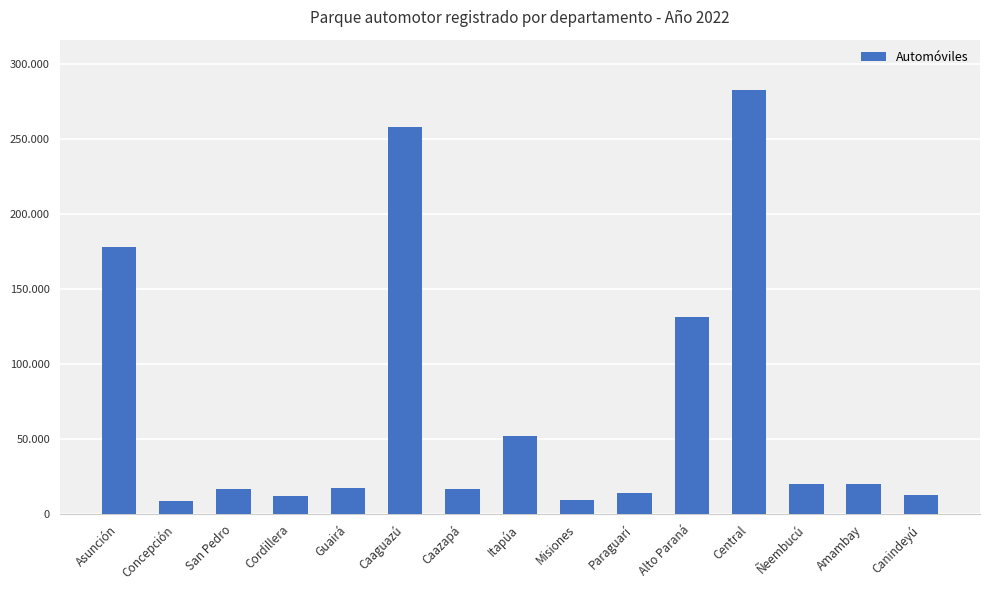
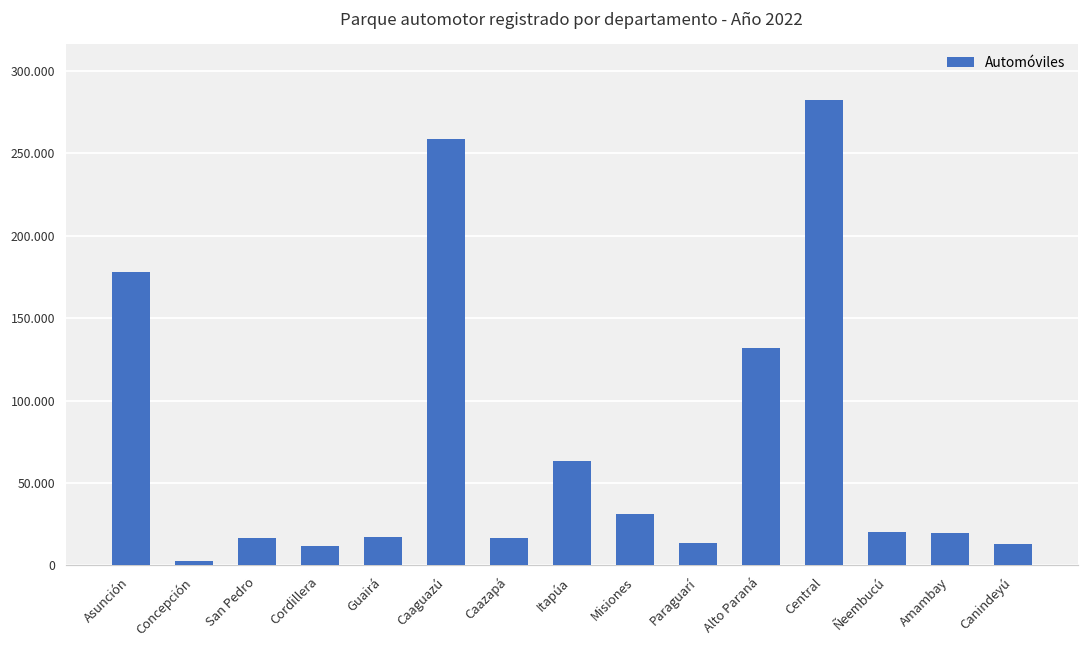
Concepción: 8 -> 3
Itapúa: 52 -> 63
Misiones: 10 -> 31
